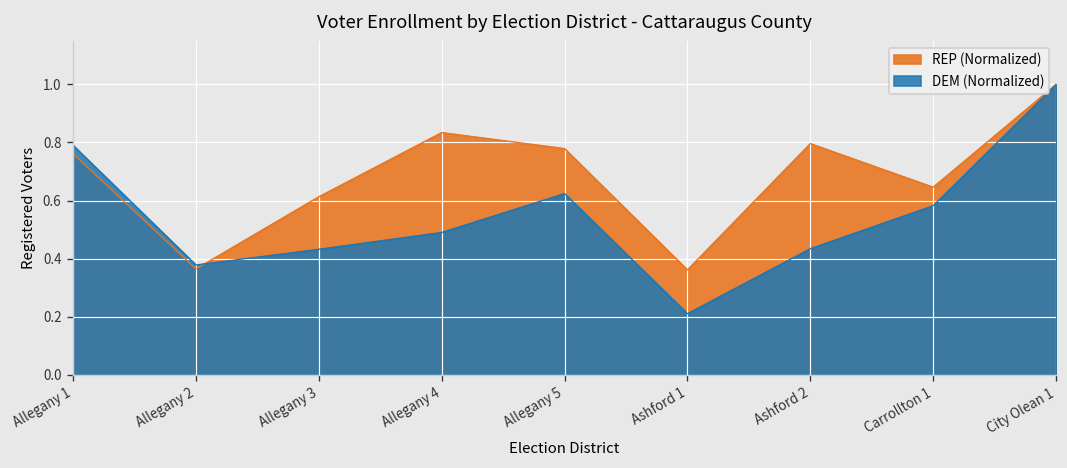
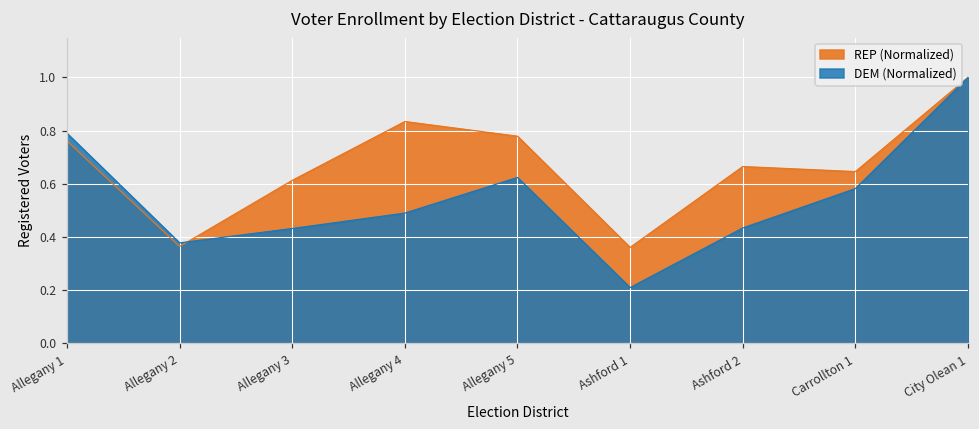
REP (Normalized), Ashford 2: 0.80 -> 0.66
